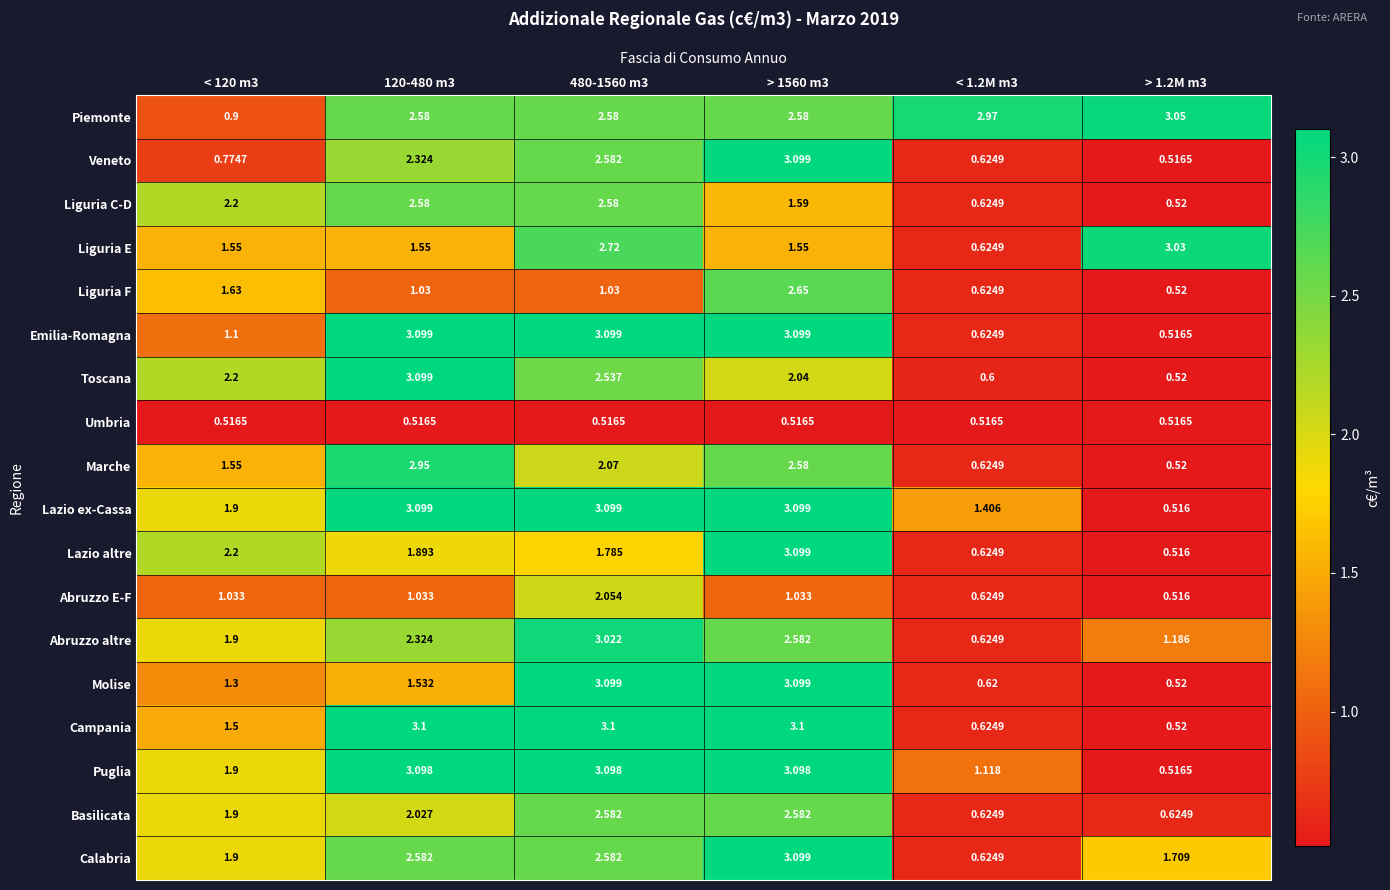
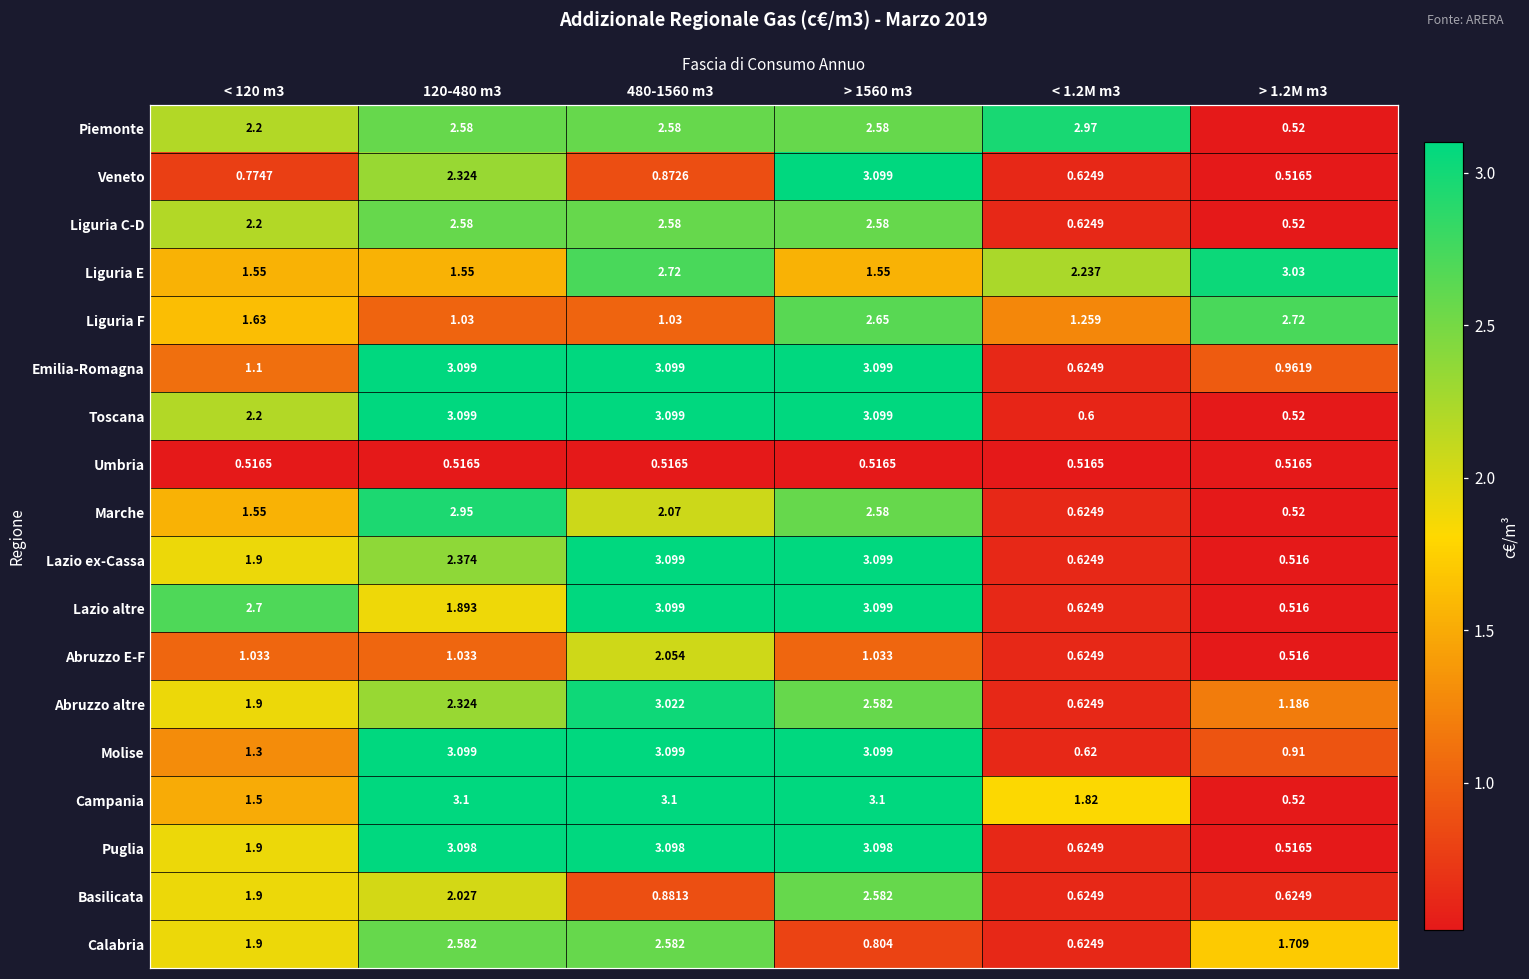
Piemonte, < 120 m3: 0.9 -> 2.2
Piemonte, > 1.2M m3: 3.05 -> 0.52
Veneto, 480-1560 m3: 2.582 -> 0.8726
Liguria C-D, > 1560 m3: 1.59 -> 2.58
Liguria E, < 1.2M m3: 0.6249 -> 2.237
Liguria F, < 1.2M m3: 0.6249 -> 1.259
Liguria F, > 1.2M m3: 0.52 -> 2.72
Emilia-Romagna, > 1.2M m3: 0.5165 -> 0.9619
Toscana, 480-1560 m3: 2.537 -> 3.099
Toscana, > 1560 m3: 2.04 -> 3.099
Lazio ex-Cassa, 120-480 m3: 3.099 -> 2.374
Lazio ex-Cassa, < 1.2M m3: 1.406 -> 0.6249
Lazio altre, < 120 m3: 2.2 -> 2.7
Lazio altre, 480-1560 m3: 1.785 -> 3.099
Molise, 120-480 m3: 1.532 -> 3.099
Molise, > 1.2M m3: 0.52 -> 0.91
Campania, < 1.2M m3: 0.6249 -> 1.82
Puglia, < 1.2M m3: 1.118 -> 0.6249
Basilicata, 480-1560 m3: 2.582 -> 0.8813
Calabria, > 1560 m3: 3.099 -> 0.804
